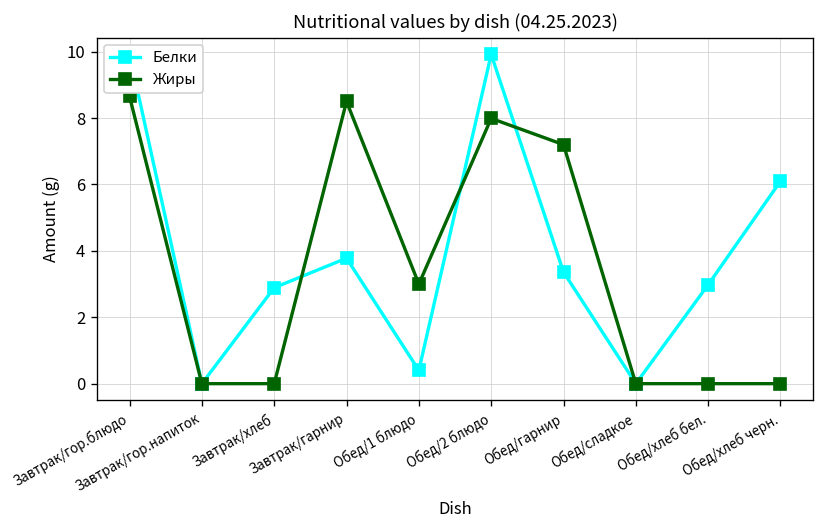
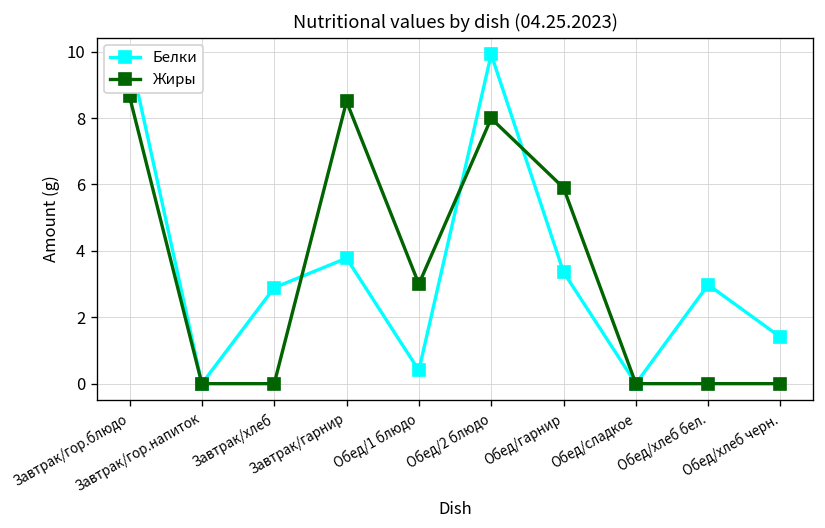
Жиры, Обед/гарнир: 7.2 -> 5.9
Белки, Обед/хлеб черн.: 6.1 -> 1.4
